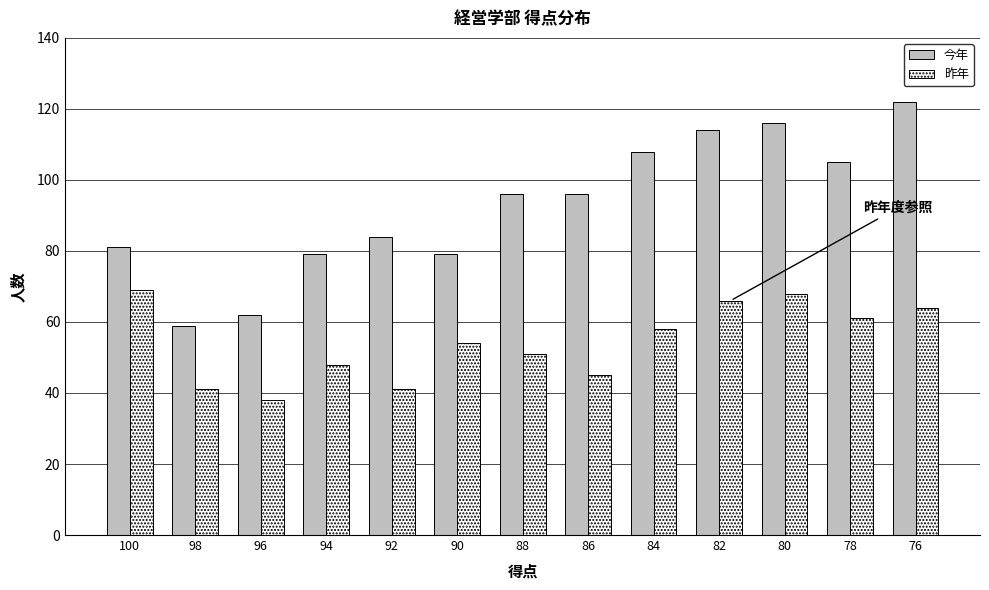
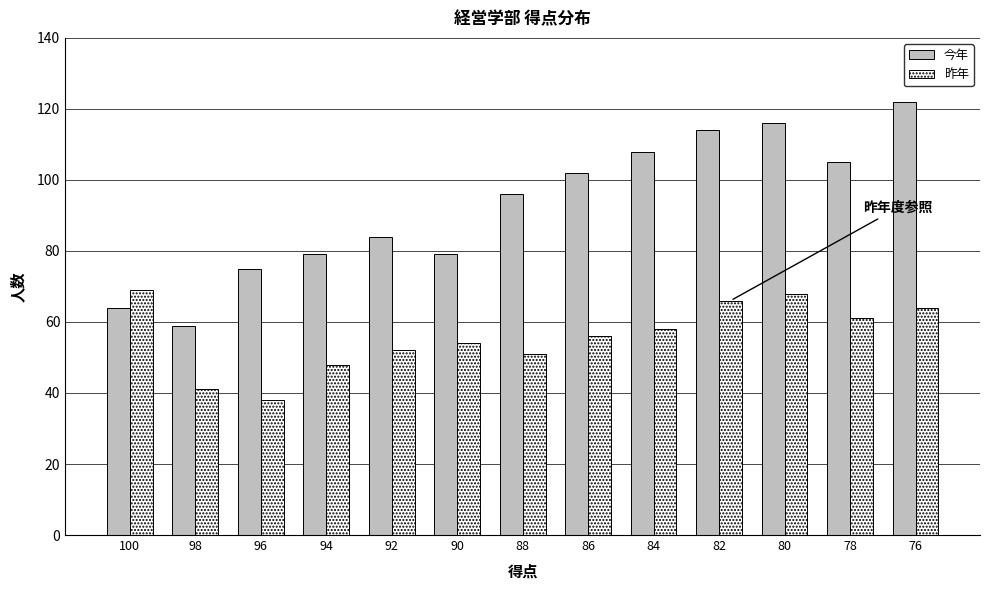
今年, 100: 81 -> 64
今年, 96: 62 -> 75
昨年, 92: 41 -> 52
今年, 86: 96 -> 102
昨年, 86: 45 -> 56
